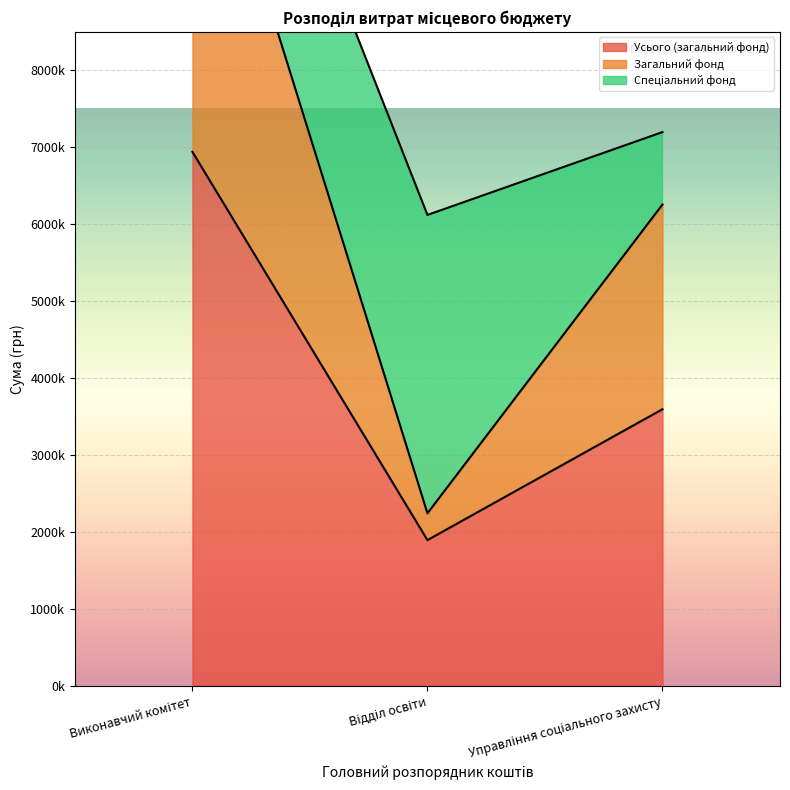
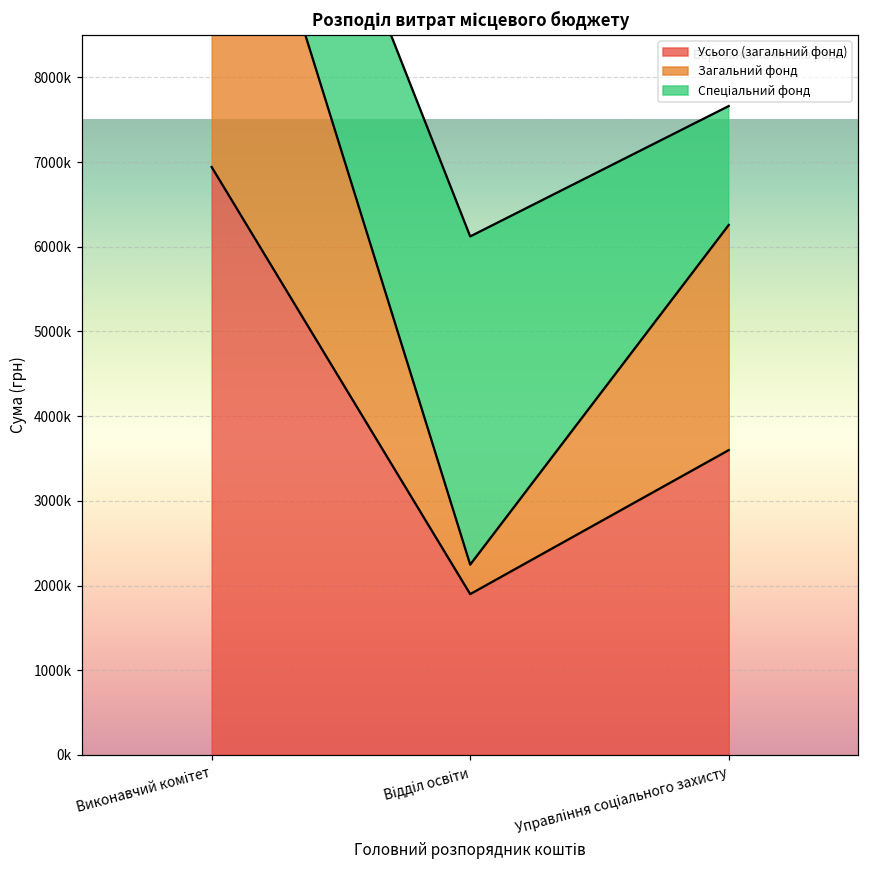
Спеціальний фонд, Управління соціального захисту: 900000 -> 1400000
